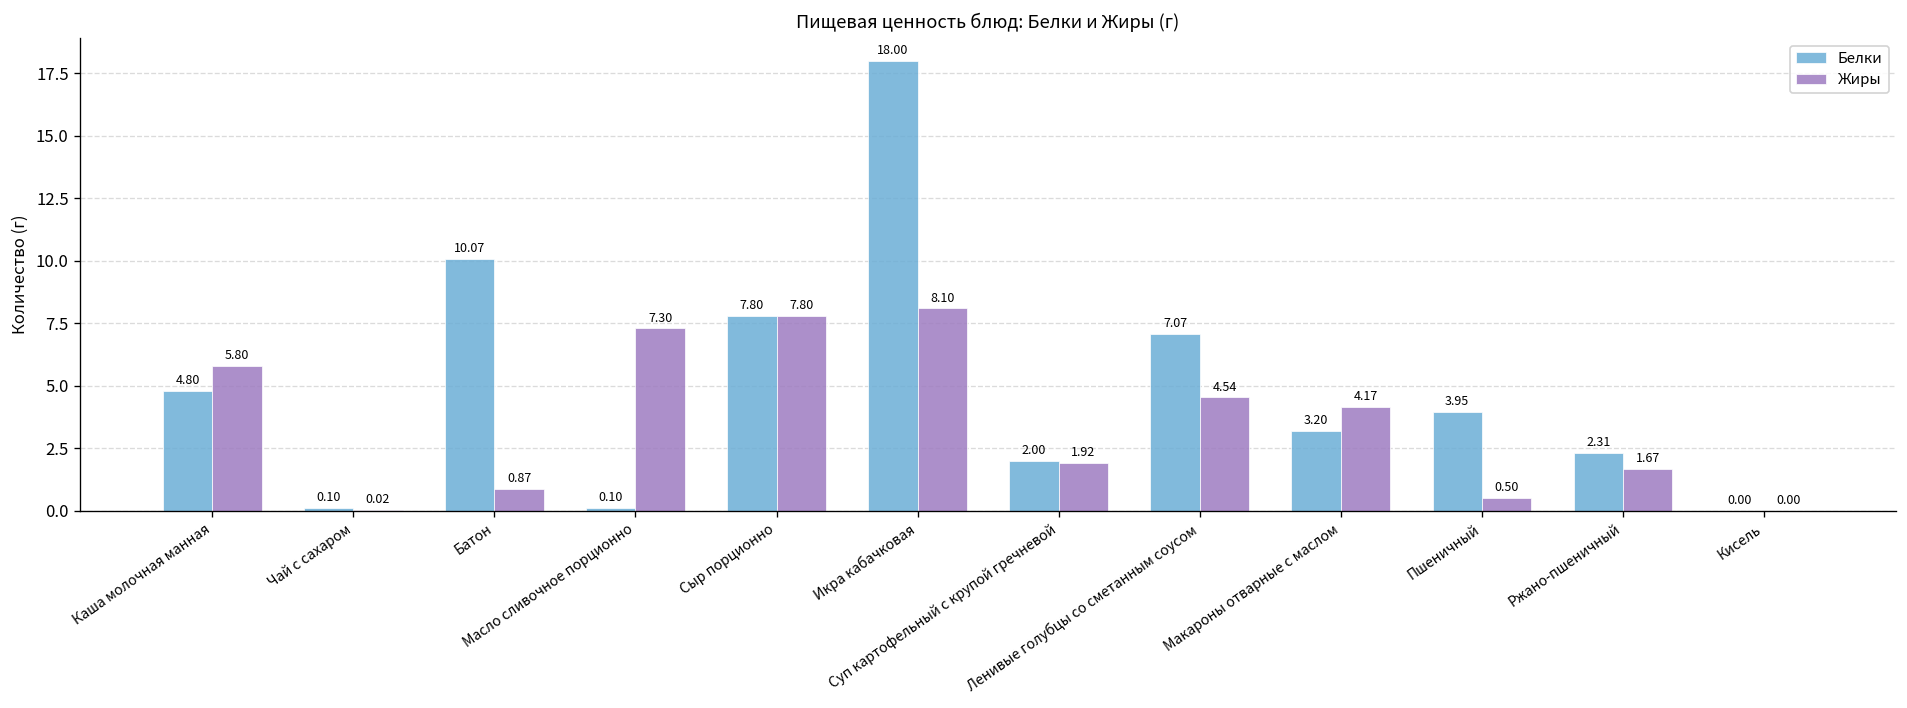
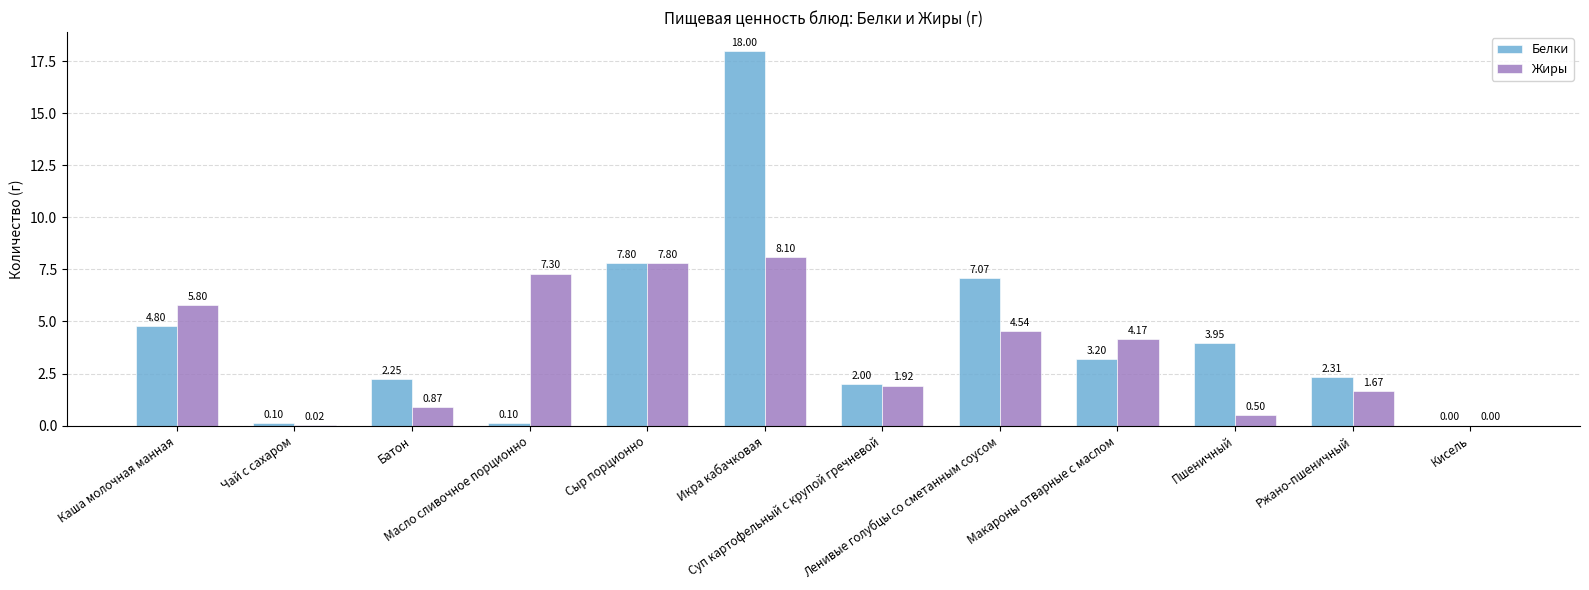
Белки, Батон: 10.07 -> 2.25
